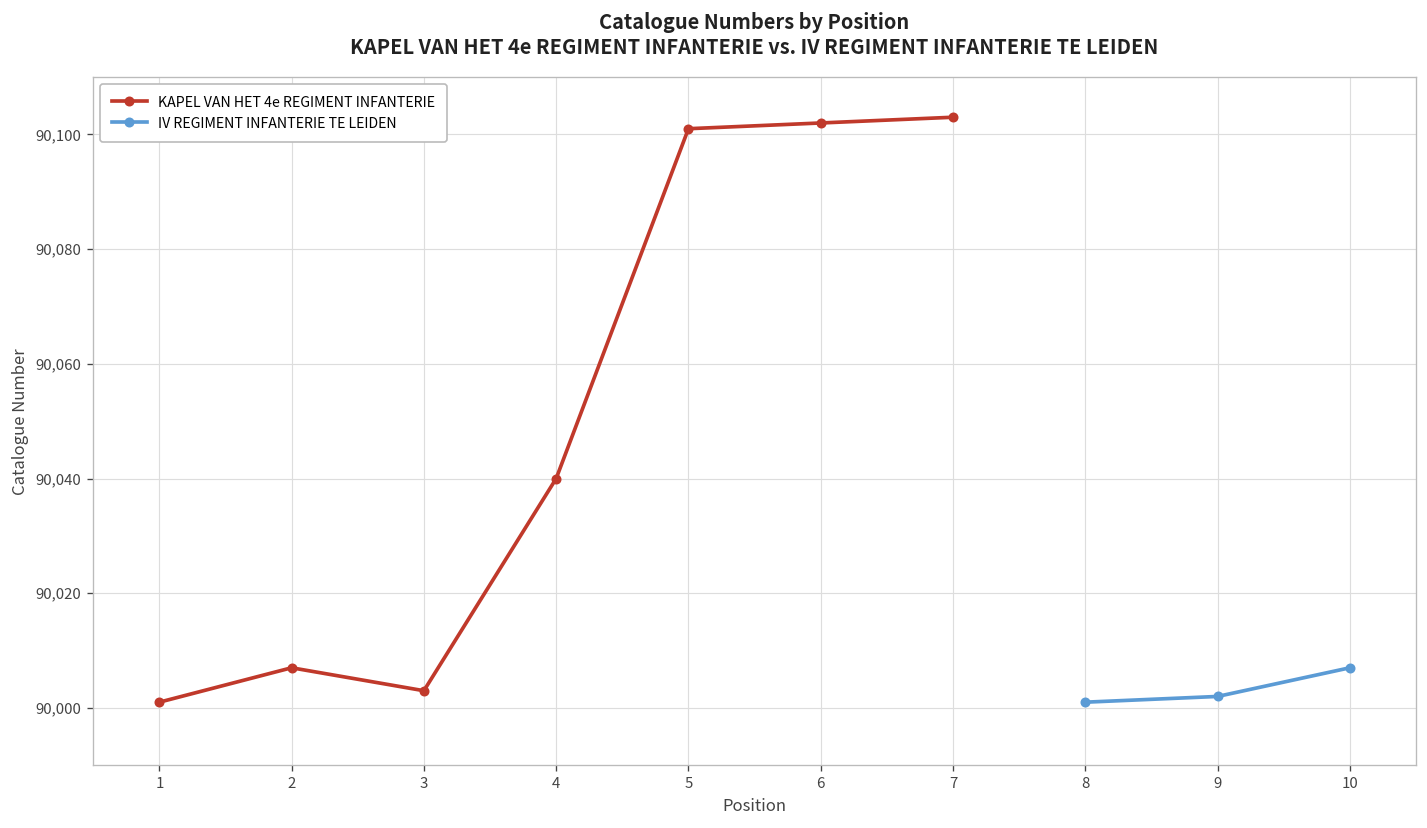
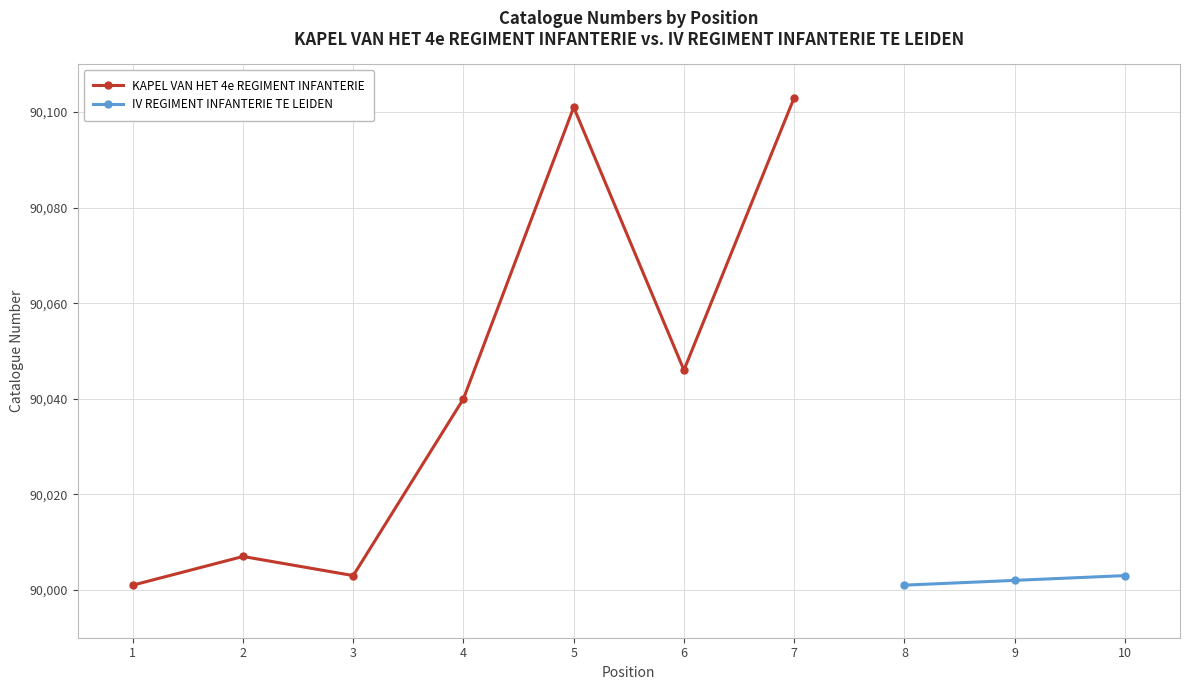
KAPEL VAN HET 4e REGIMENT INFANTERIE, 6: 90,102 -> 90,046
IV REGIMENT INFANTERIE TE LEIDEN, 10: 90,007 -> 90,003
